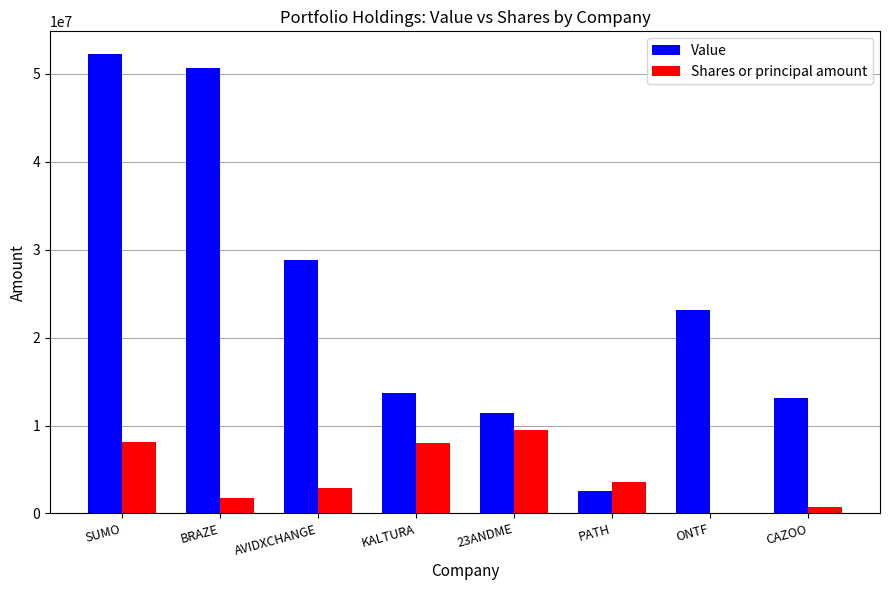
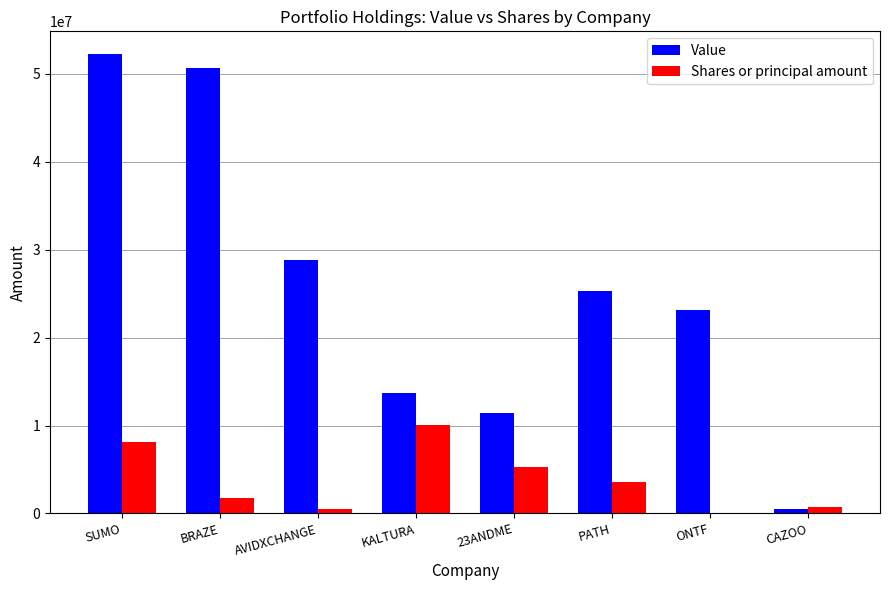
Shares or principal amount, AVIDXCHANGE: 3000000 -> 1000000
Shares or principal amount, KALTURA: 8000000 -> 10000000
Shares or principal amount, 23ANDME: 9000000 -> 5000000
Value, PATH: 3000000 -> 25000000
Value, CAZOO: 13000000 -> 1000000
